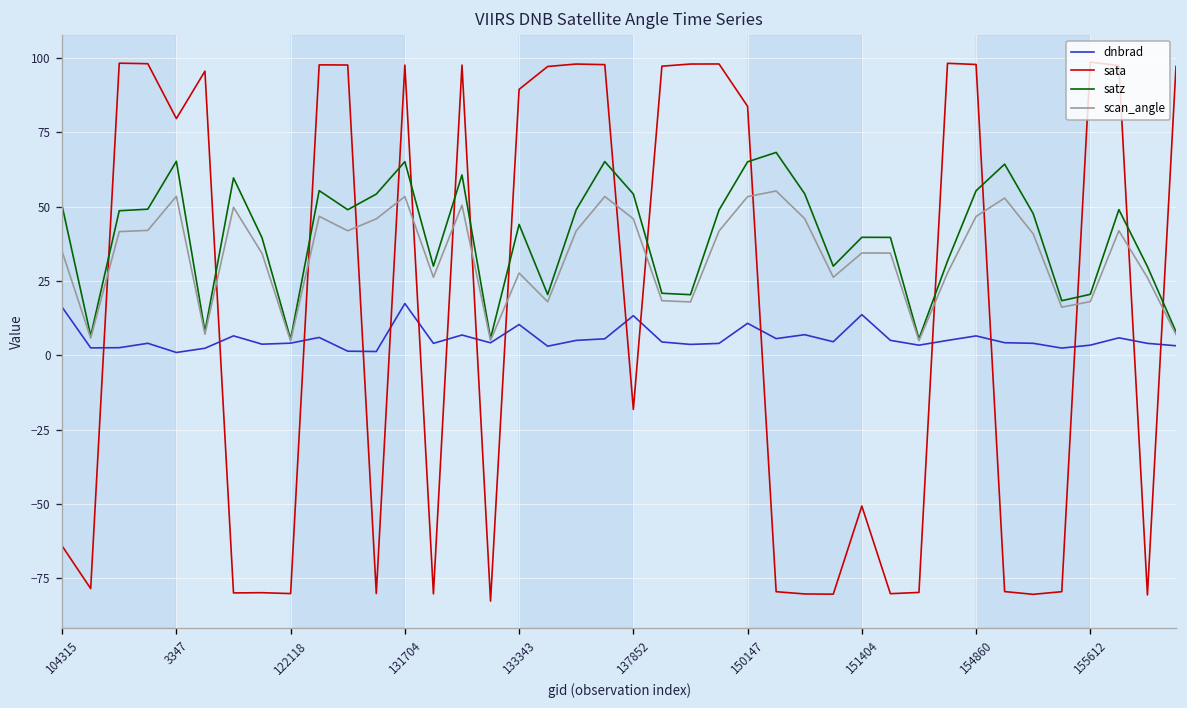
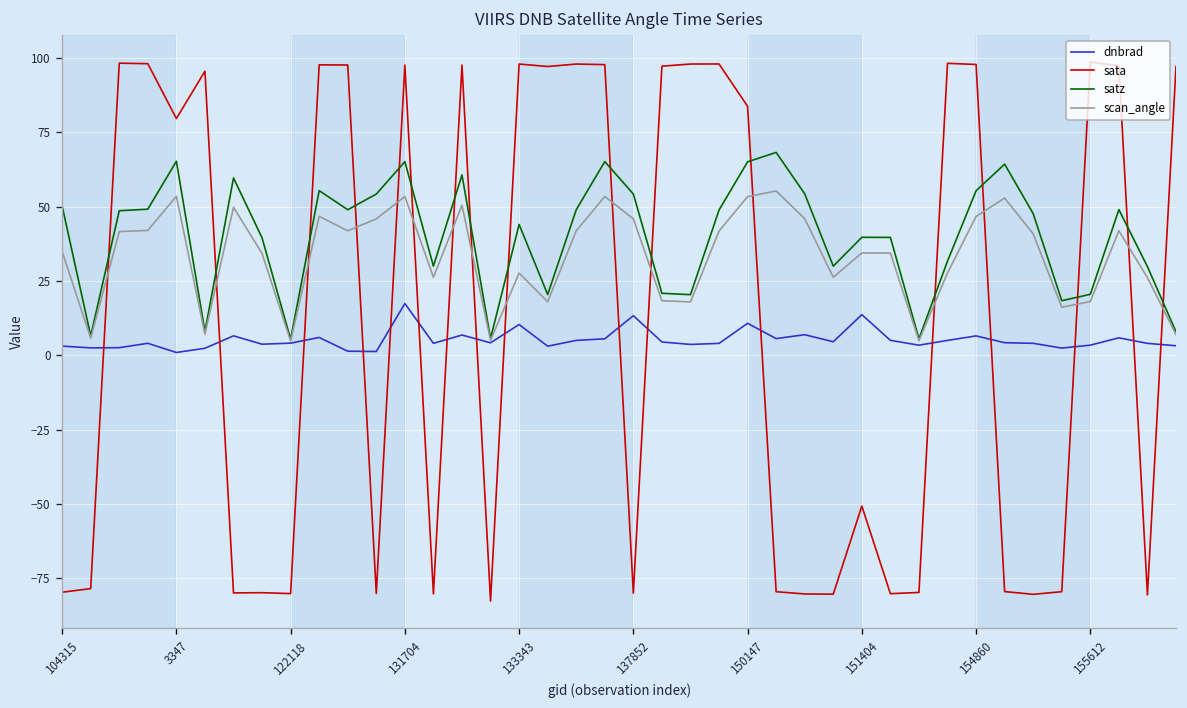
dnbrad, 104315: 16 -> 3
sata, 104315: -64 -> -80
sata, 133343: 89 -> 98
sata, 137852: -18 -> -80
